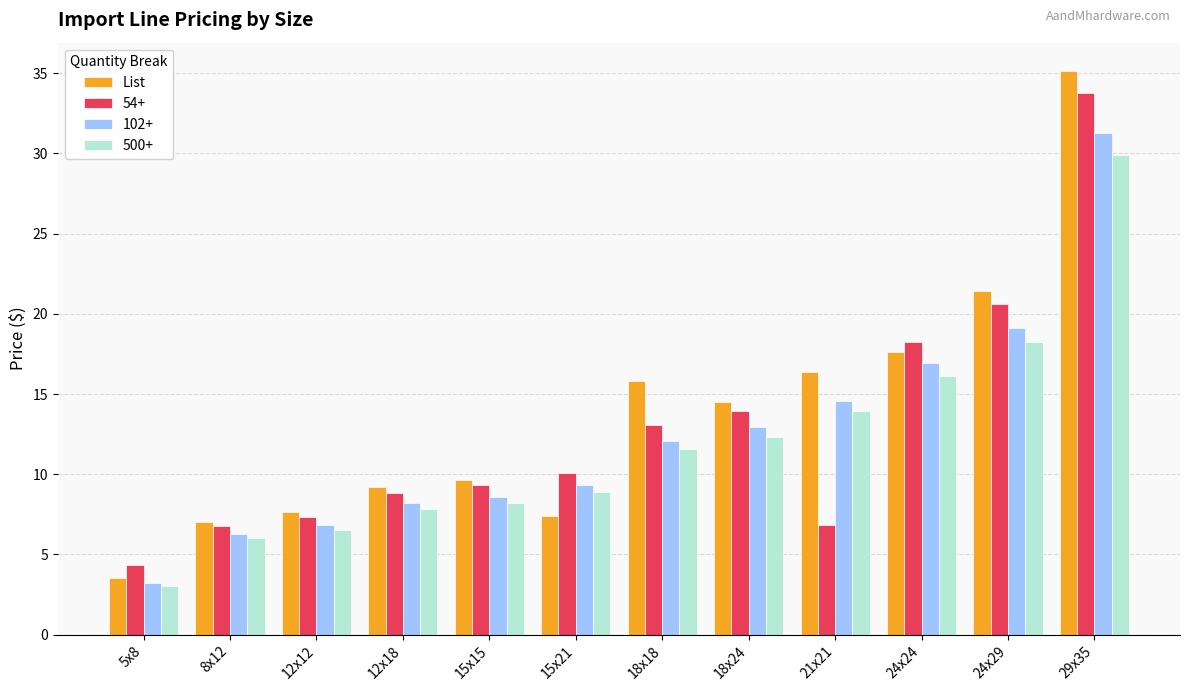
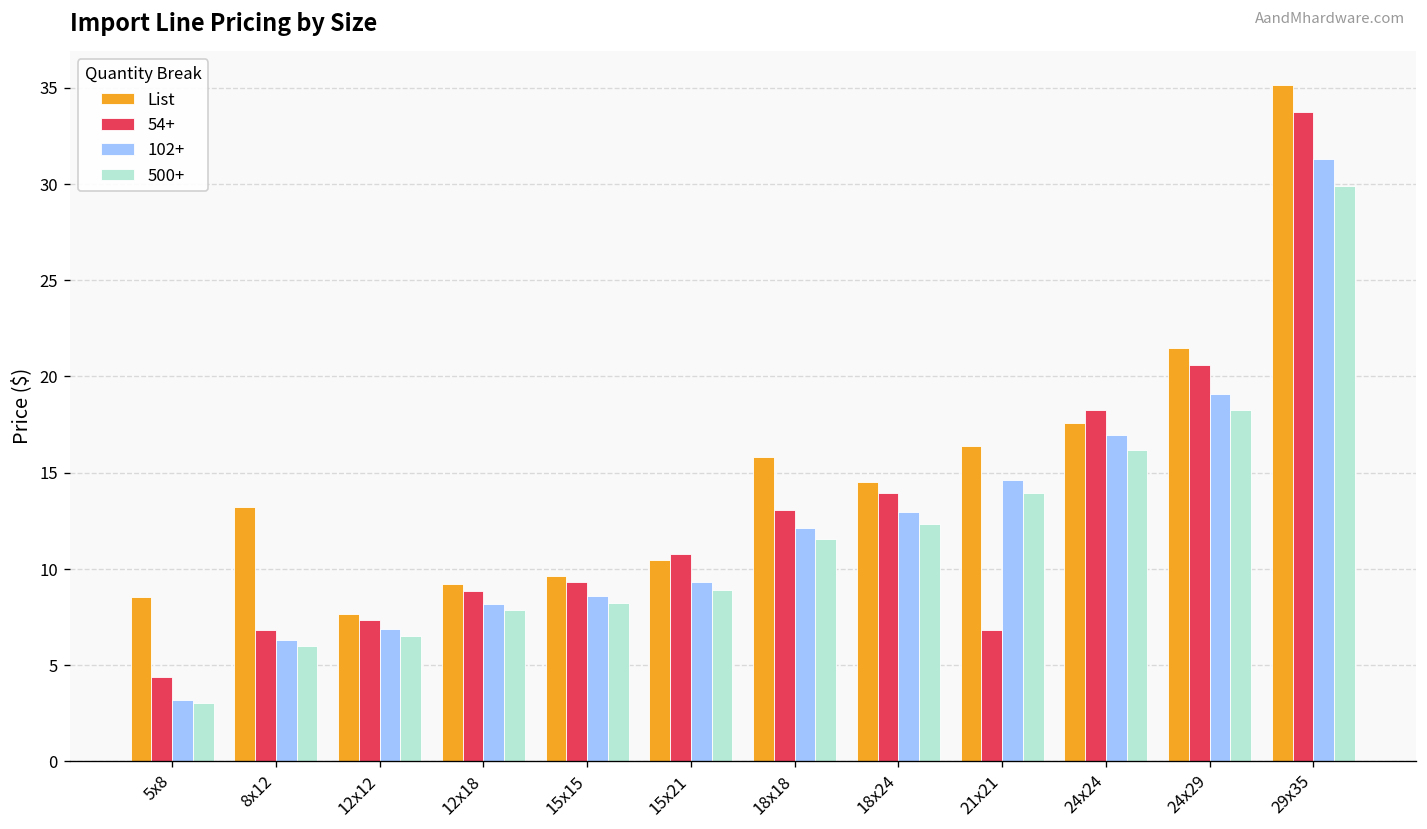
List, 5x8: 3.6 -> 8.6
List, 8x12: 7.1 -> 13.2
List, 15x21: 7.4 -> 10.5
54+, 15x21: 10.1 -> 10.8
